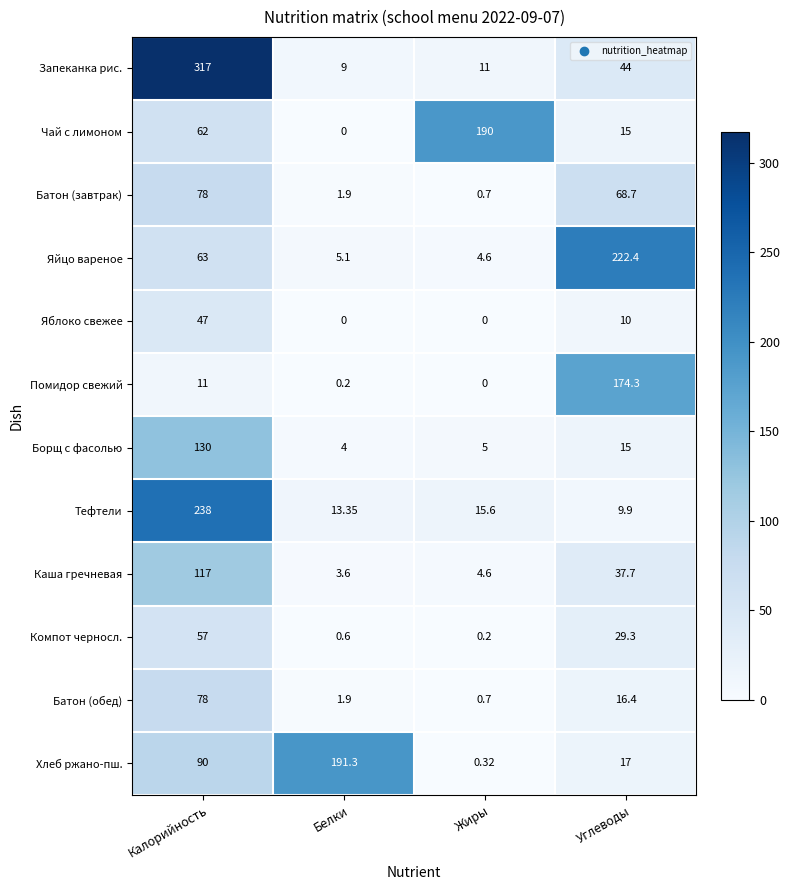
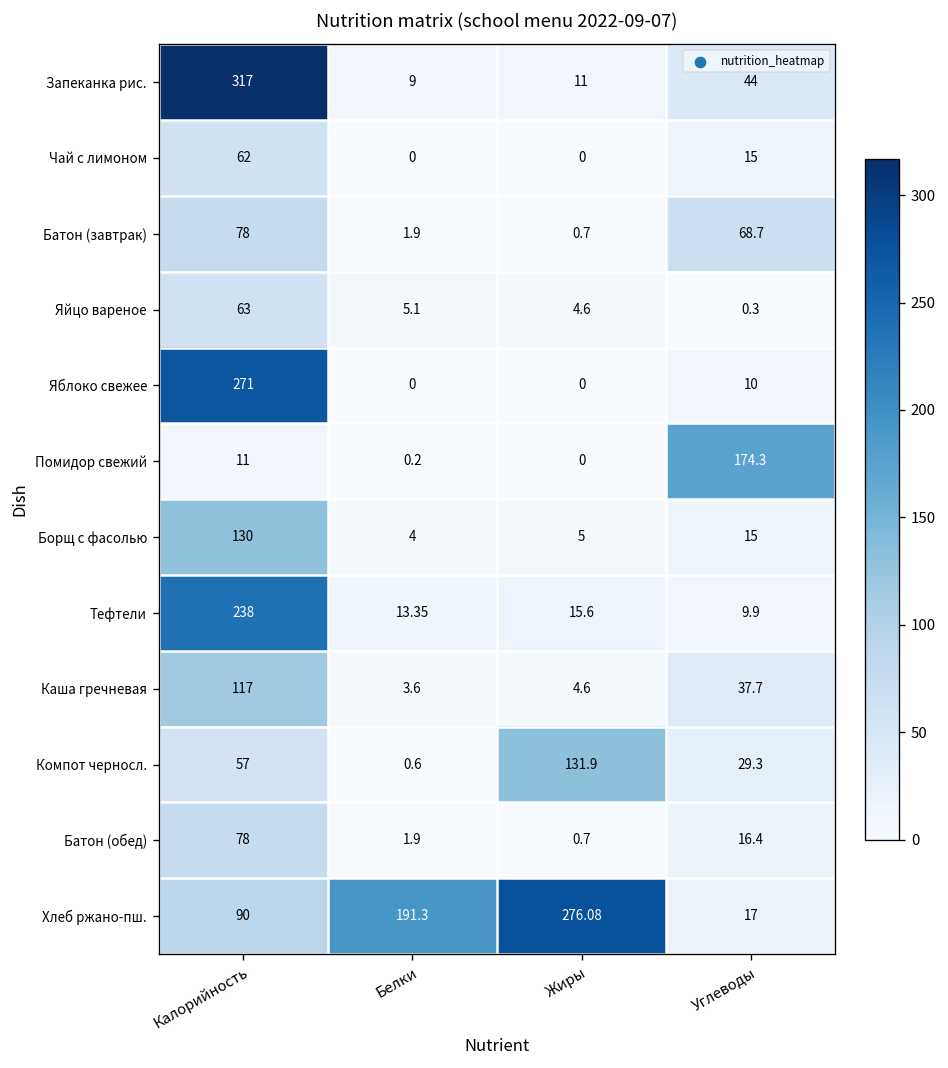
Чай с лимоном, Жиры: 190 -> 0
Яйцо вареное, Углеводы: 222.4 -> 0.3
Яблоко свежее, Калорийность: 47 -> 271
Компот черносл., Жиры: 0.2 -> 131.9
Хлеб ржано-пш., Жиры: 0.32 -> 276.08
